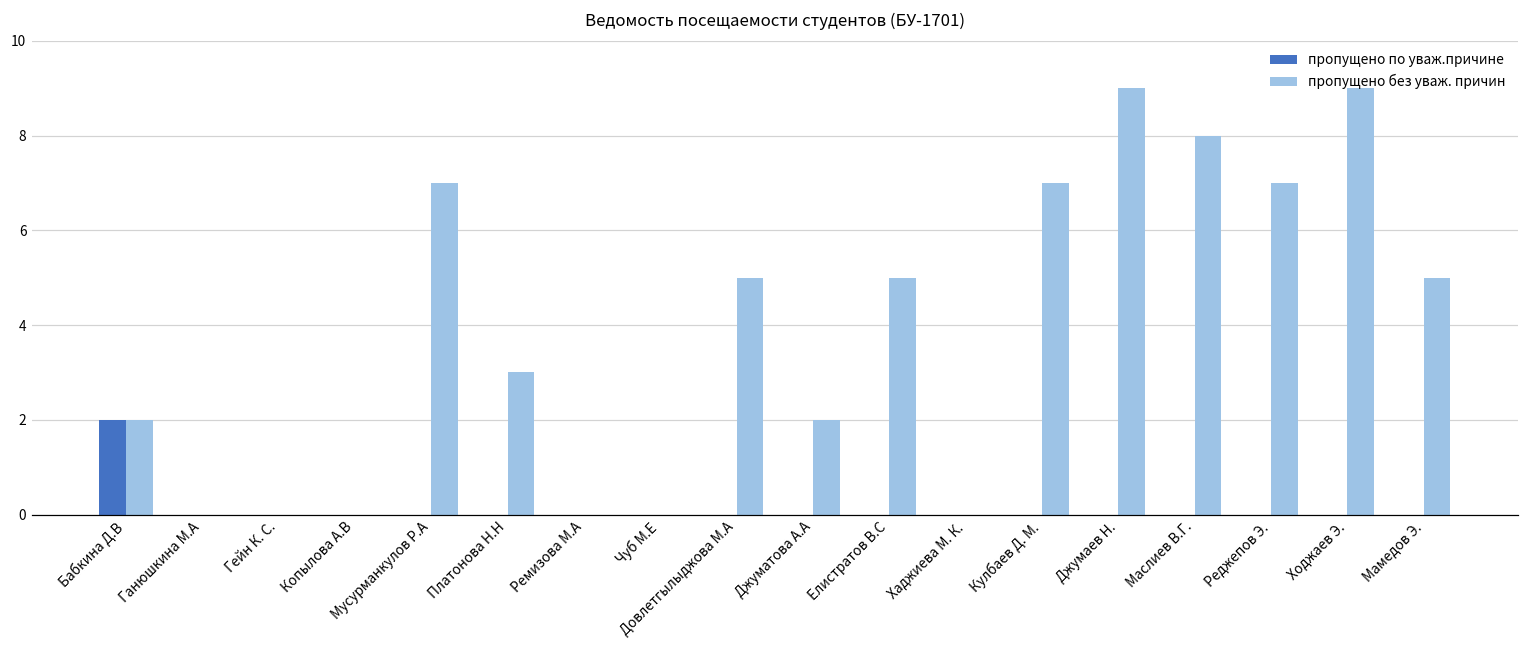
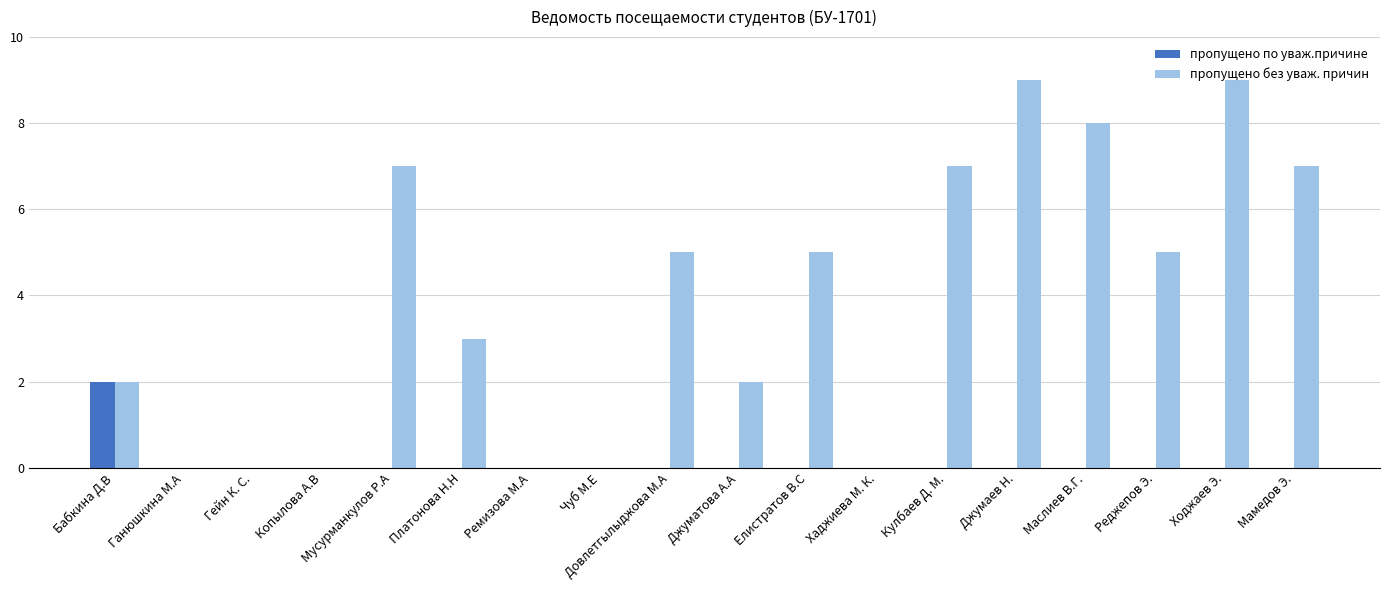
пропущено без уваж. причин, Реджепов Э.: 7 -> 5
пропущено без уваж. причин, Мамедов Э.: 5 -> 7
